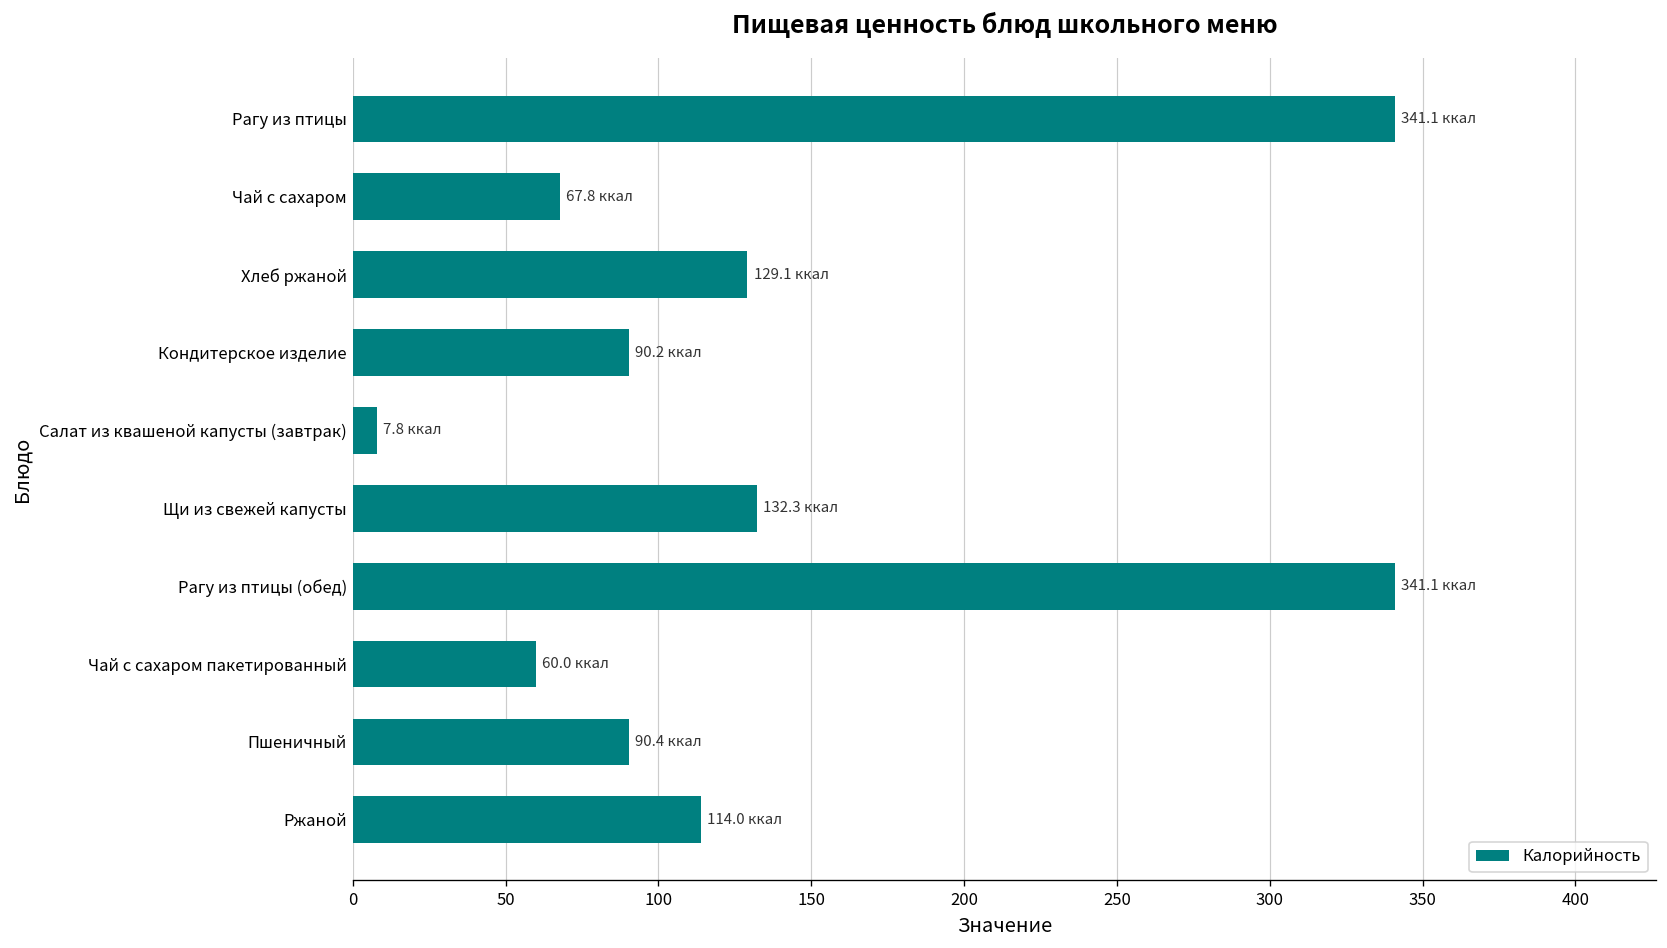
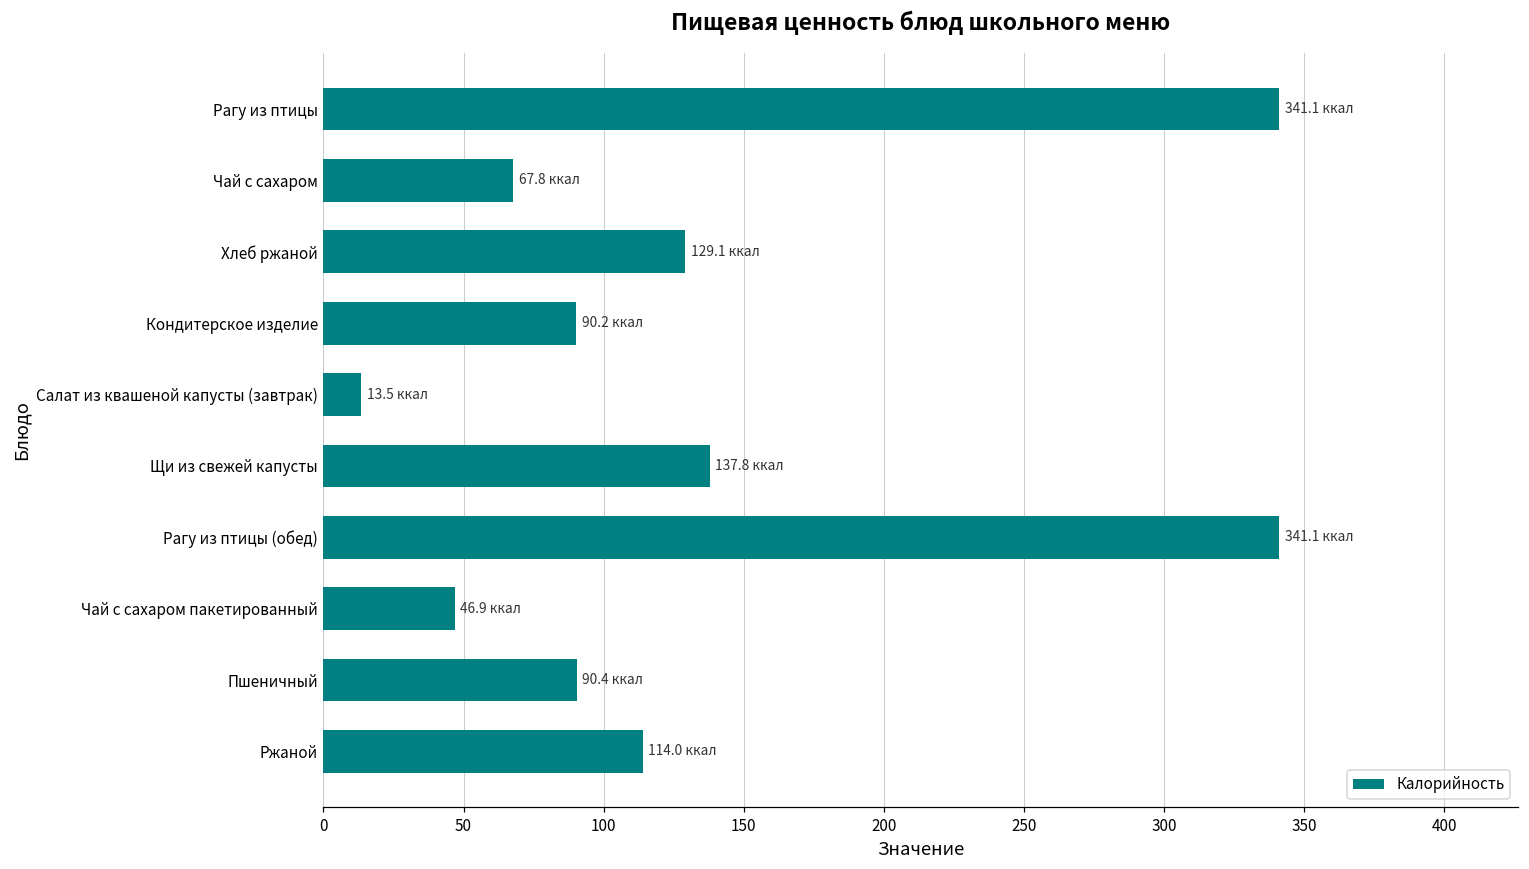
Салат из квашеной капусты (завтрак): 7.8 -> 13.5
Щи из свежей капусты: 132.3 -> 137.8
Чай с сахаром пакетированный: 60.0 -> 46.9
